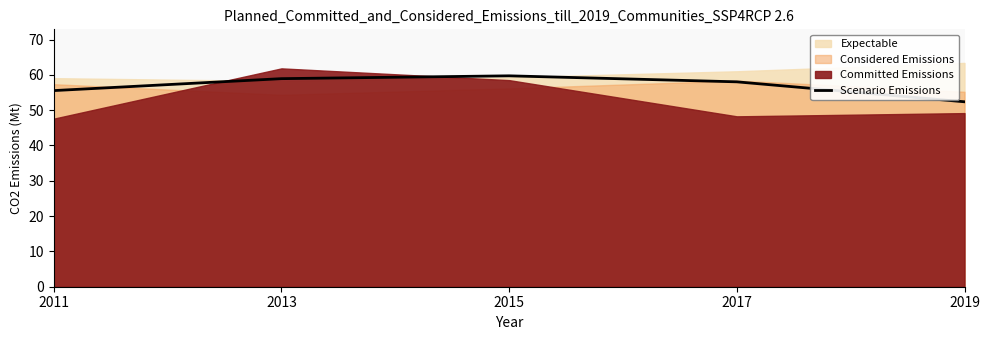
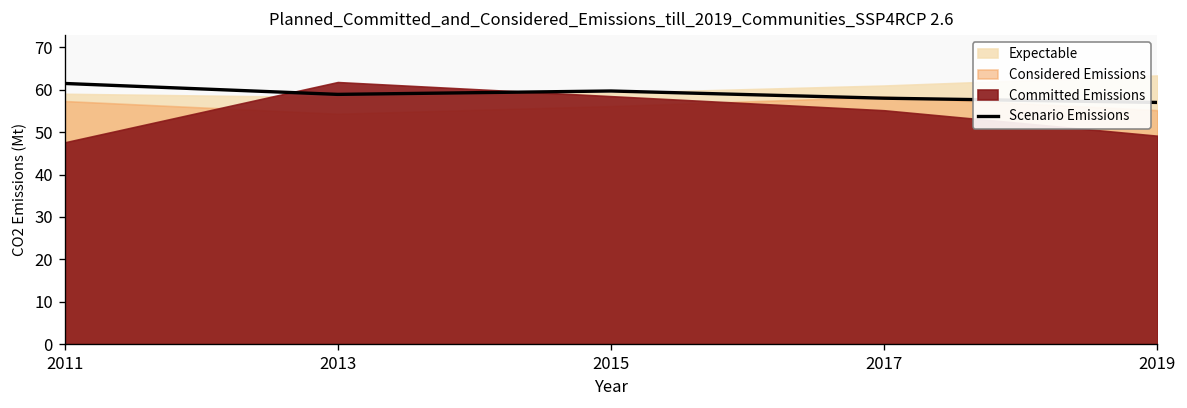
Scenario Emissions, 2011: 56 -> 62
Committed Emissions, 2017: 48 -> 55
Scenario Emissions, 2019: 52 -> 57
